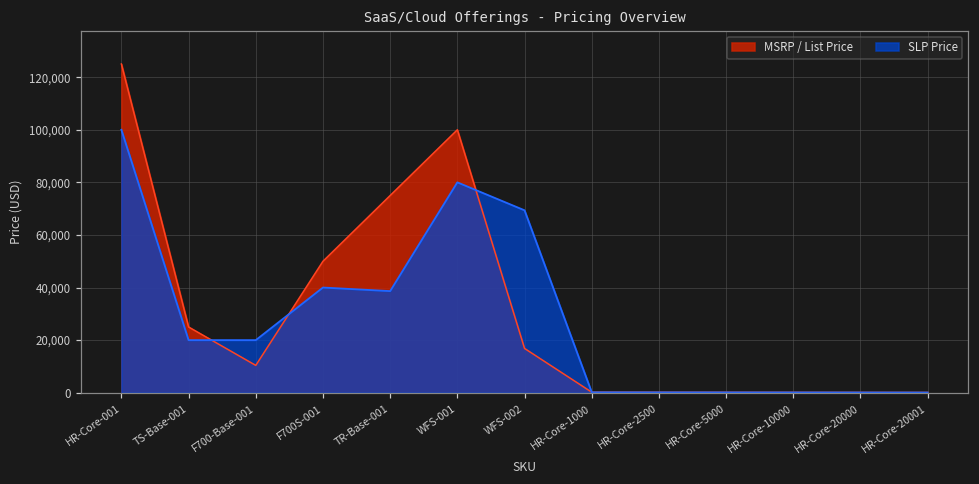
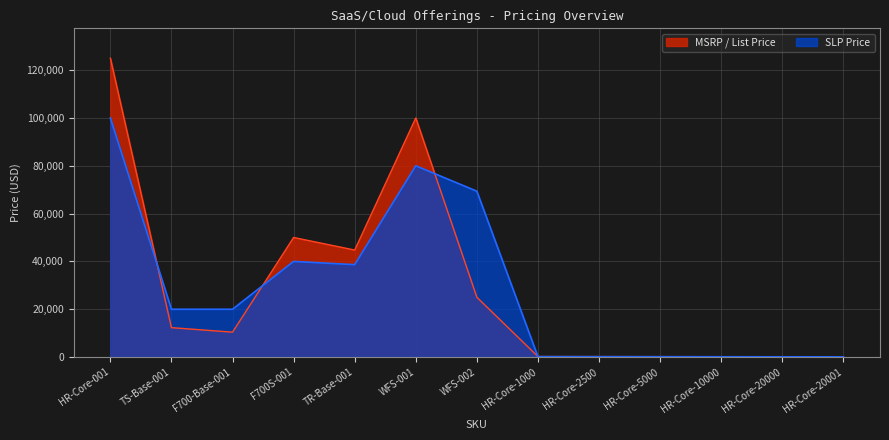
MSRP / List Price, TS-Base-001: 25,000 -> 12,000
MSRP / List Price, TR-Base-001: 75,000 -> 45,000
MSRP / List Price, WFS-002: 17,000 -> 25,000
